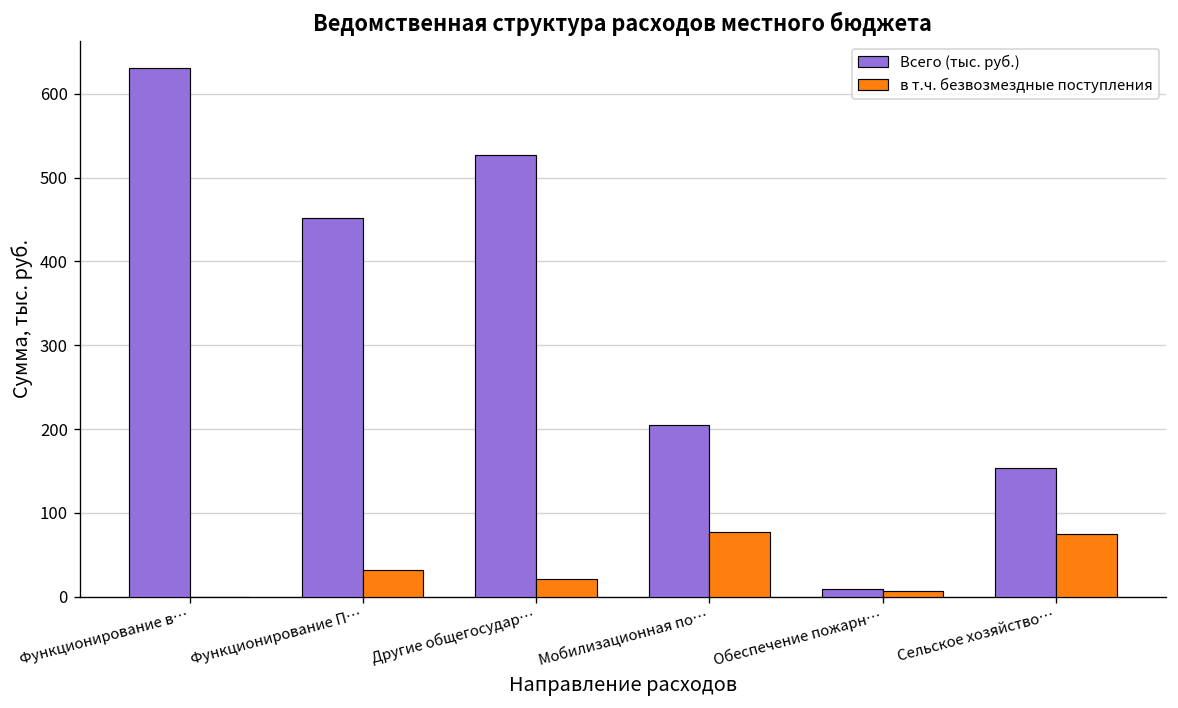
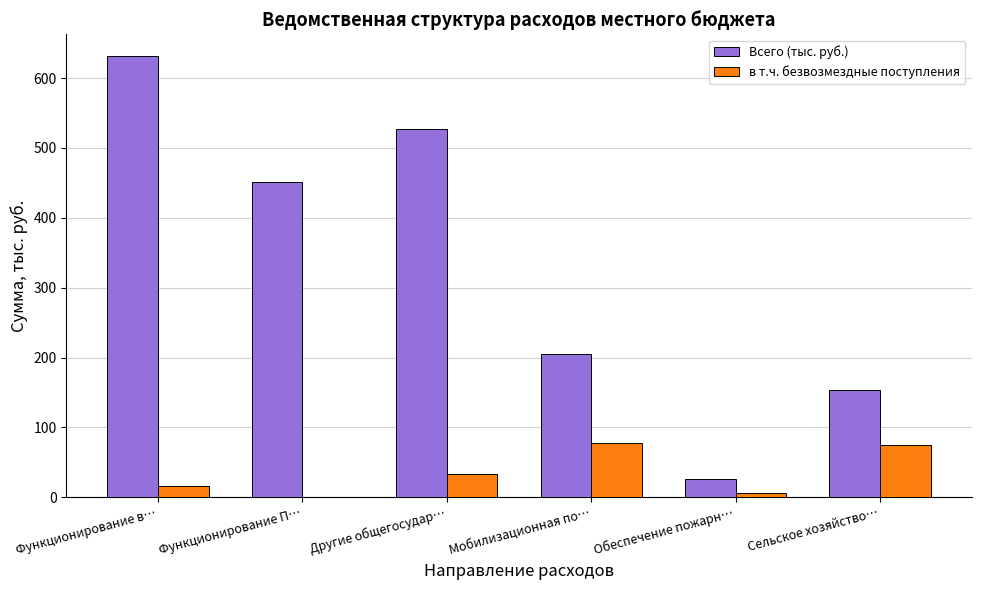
в т.ч. безвозмездные поступления, Функционирование в…: 0 -> 20
в т.ч. безвозмездные поступления, Функционирование П…: 30 -> 0
в т.ч. безвозмездные поступления, Другие общегосудар…: 20 -> 30
Всего (тыс. руб.), Обеспечение пожарн…: 10 -> 30
